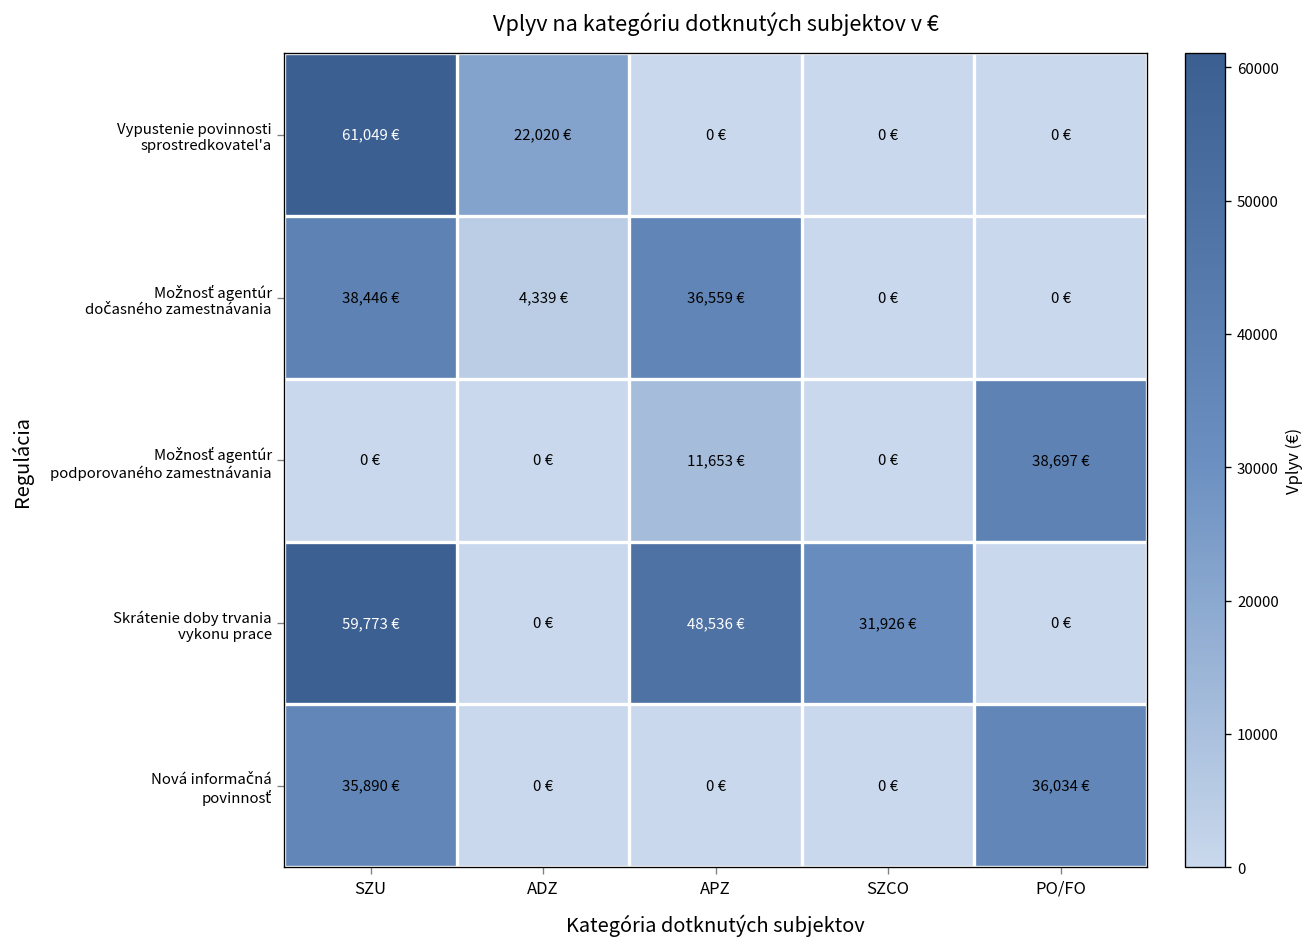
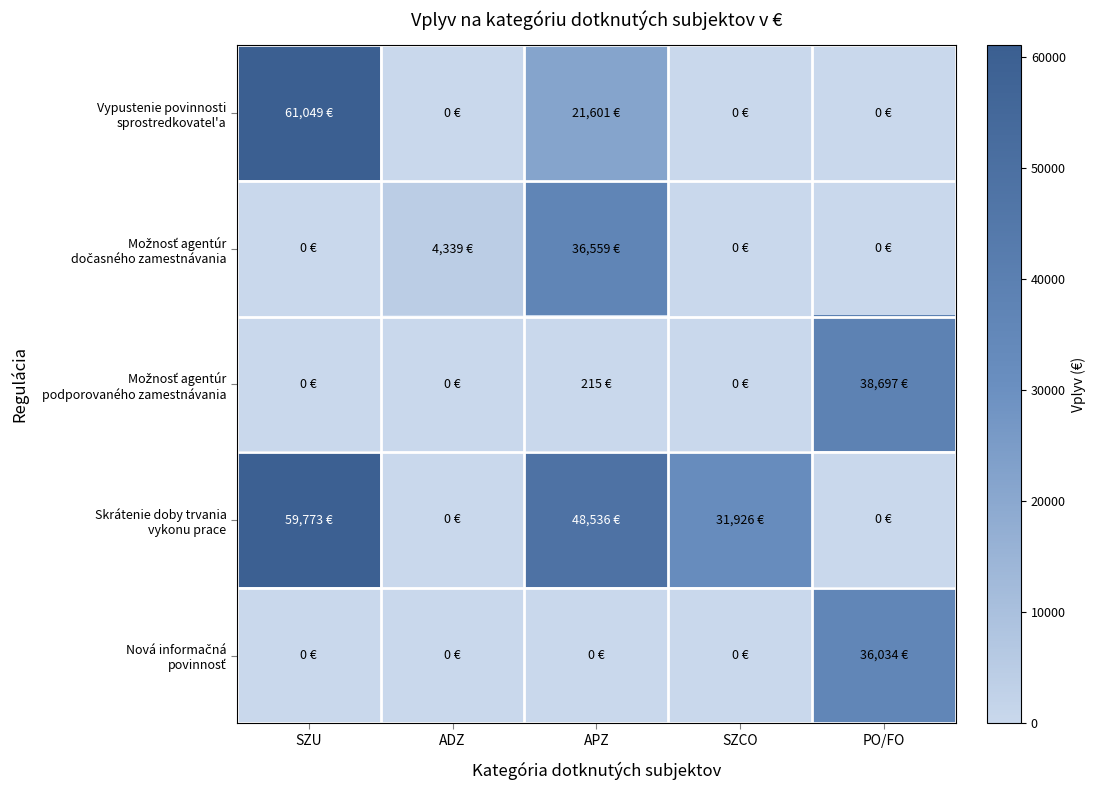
Vypustenie povinnosti sprostredkovatel'a, ADZ: 22,020 -> 0
Vypustenie povinnosti sprostredkovatel'a, APZ: 0 -> 21,601
Možnosť agentúr dočasného zamestnávania, SZU: 38,446 -> 0
Možnosť agentúr podporovaného zamestnávania, APZ: 11,653 -> 215
Nová informačná povinnosť, SZU: 35,890 -> 0
